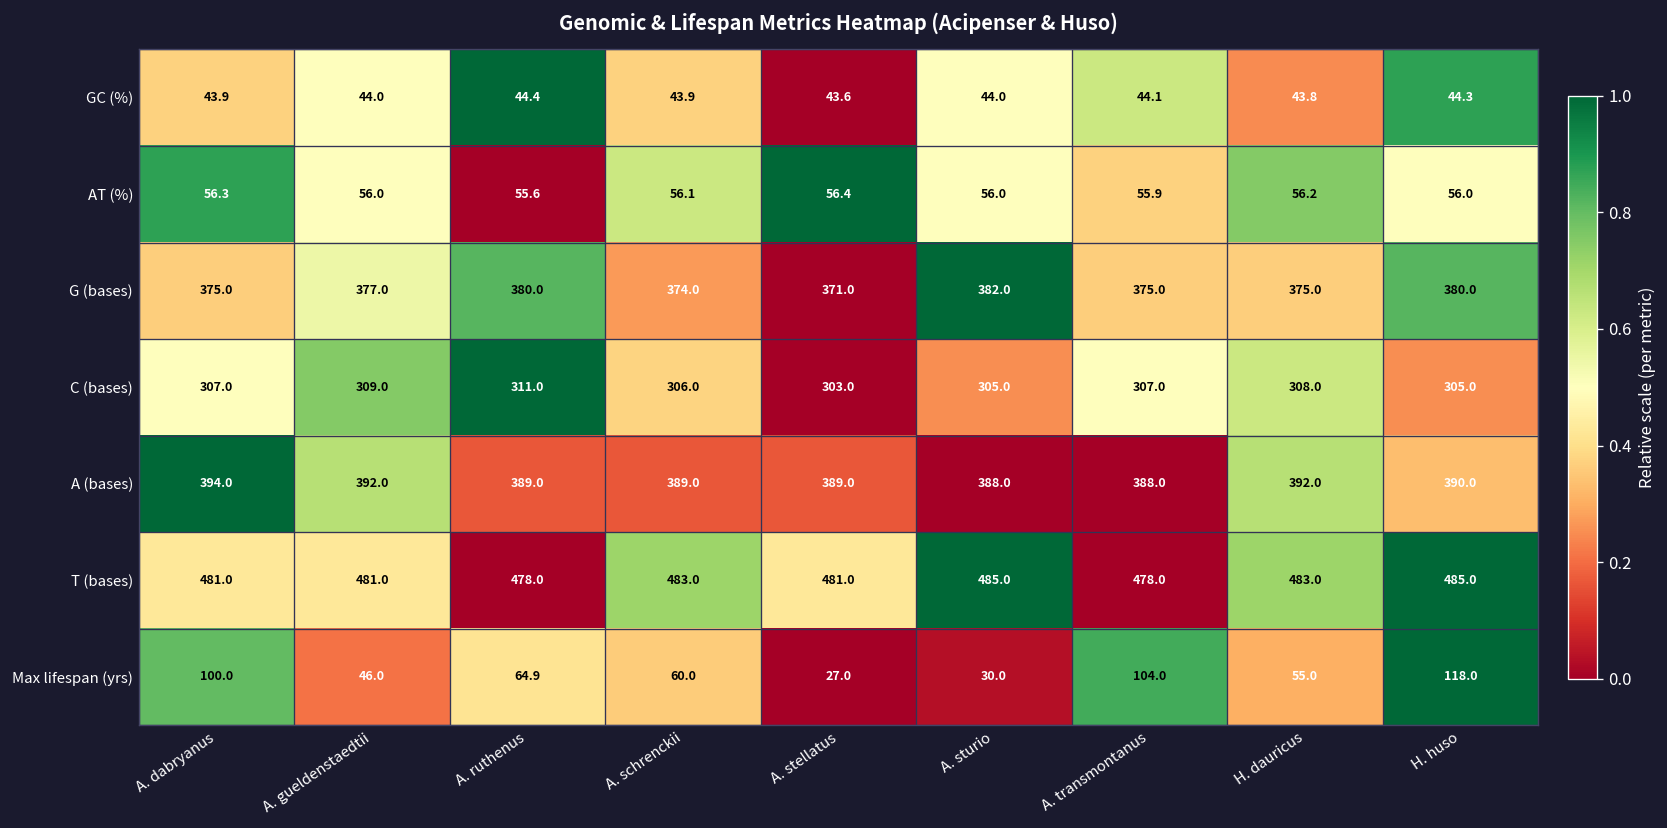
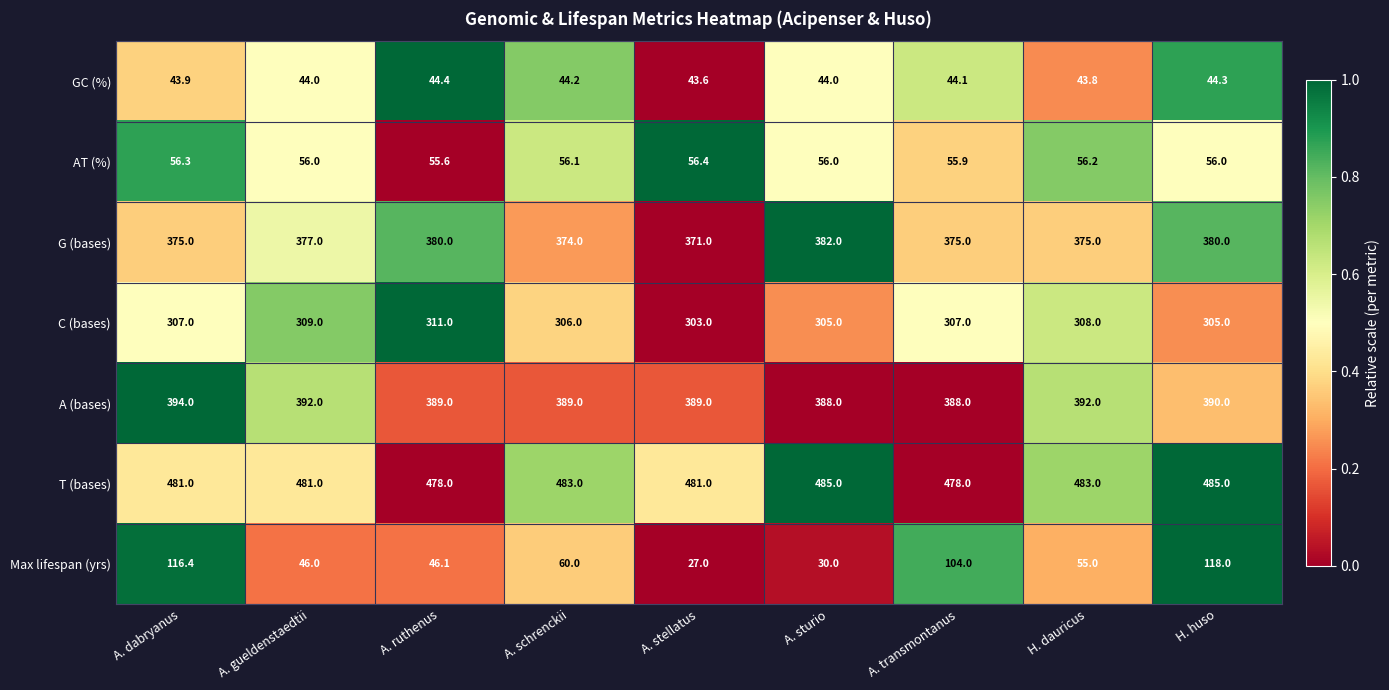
GC (%), A. schrenckii: 43.9 -> 44.2
Max lifespan (yrs), A. dabryanus: 100.0 -> 116.4
Max lifespan (yrs), A. ruthenus: 64.9 -> 46.1
